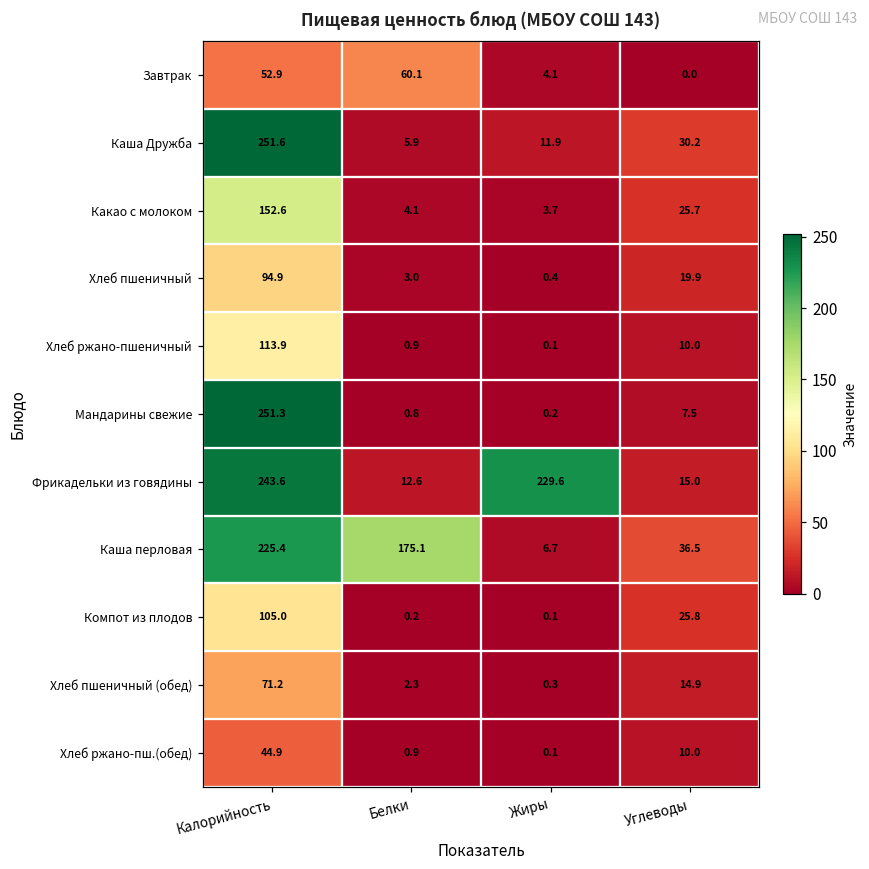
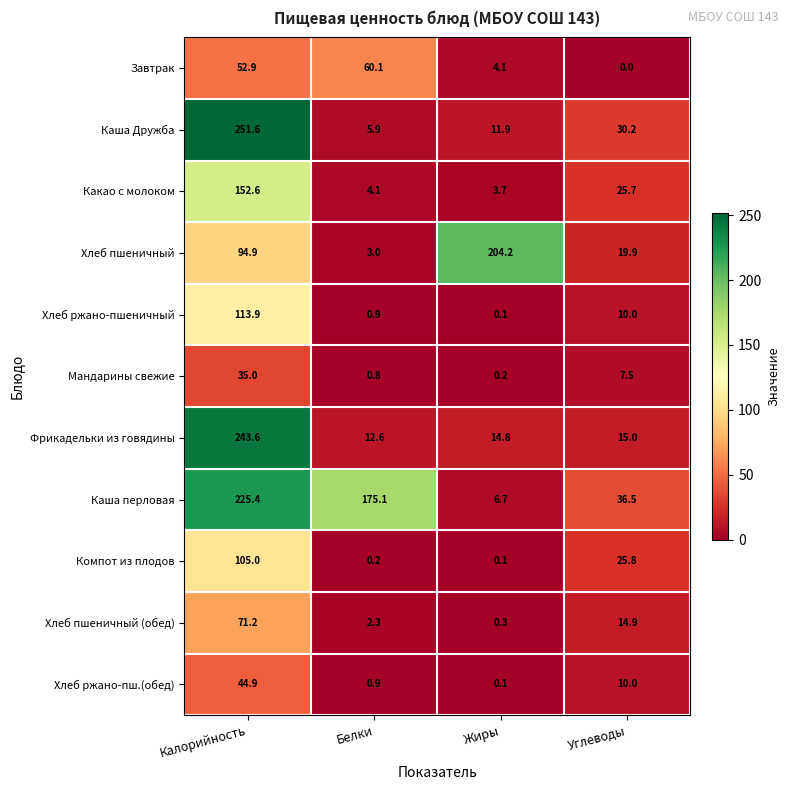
Хлеб пшеничный, Жиры: 0.4 -> 204.2
Мандарины свежие, Калорийность: 251.3 -> 35.0
Фрикадельки из говядины, Жиры: 229.6 -> 14.8
